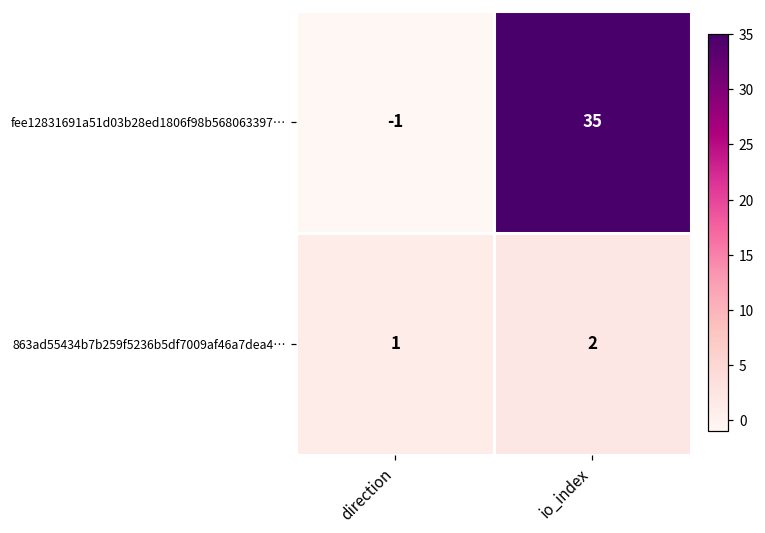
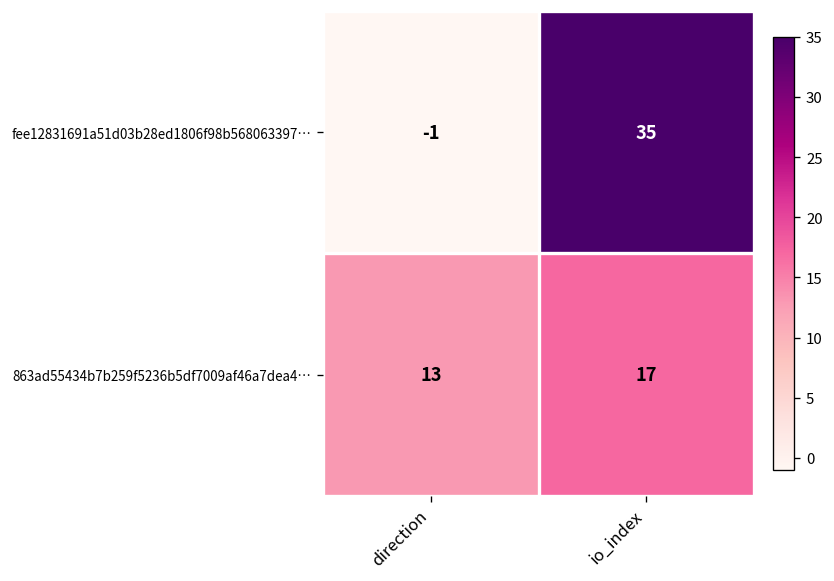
863ad55434b7b259f5236b5df7009af46a7dea4…, direction: 1 -> 13
863ad55434b7b259f5236b5df7009af46a7dea4…, io_index: 2 -> 17
